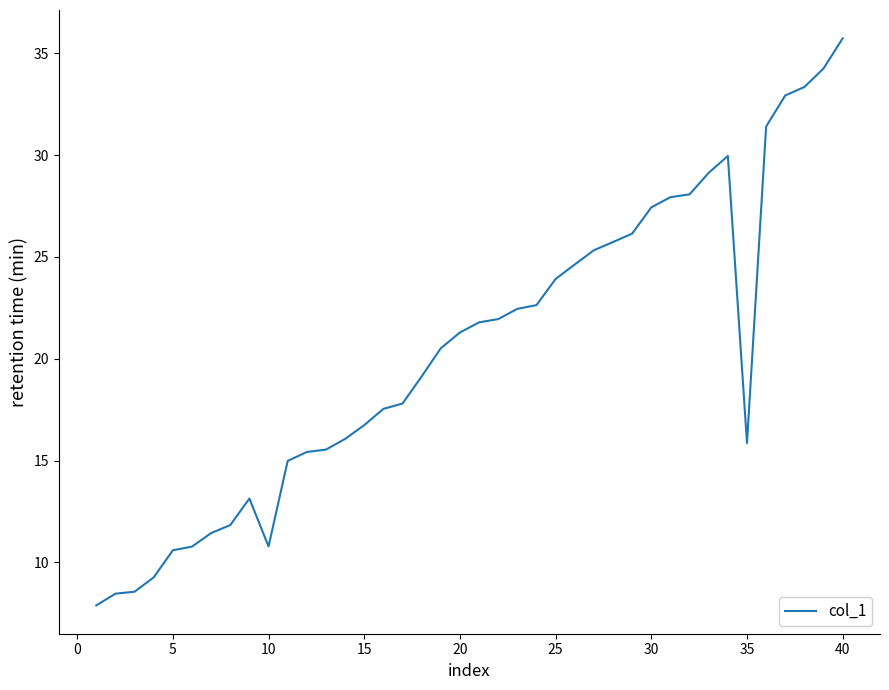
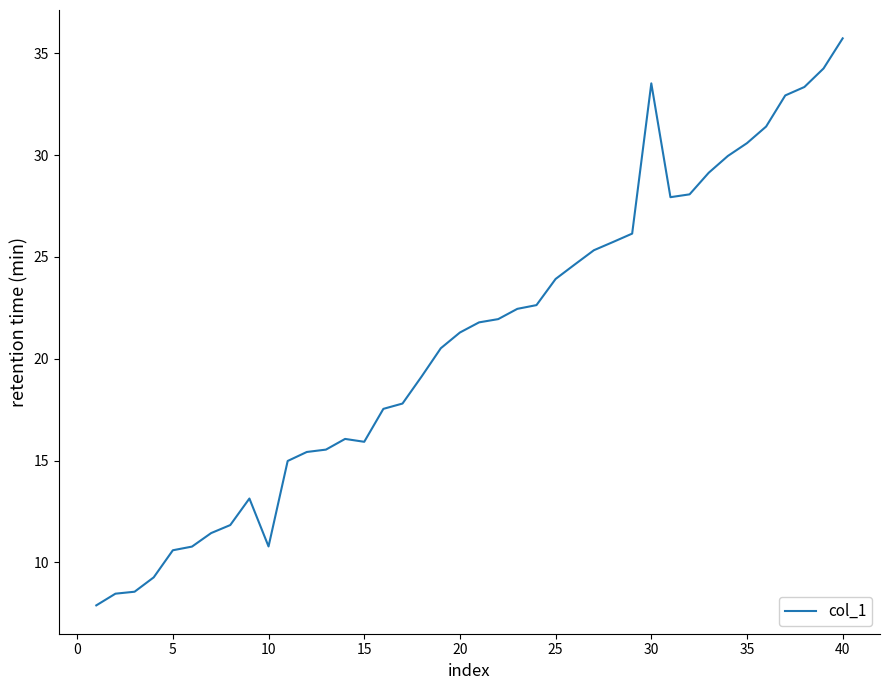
15: 16.7 -> 15.9
30: 27.4 -> 33.5
35: 15.9 -> 30.6
